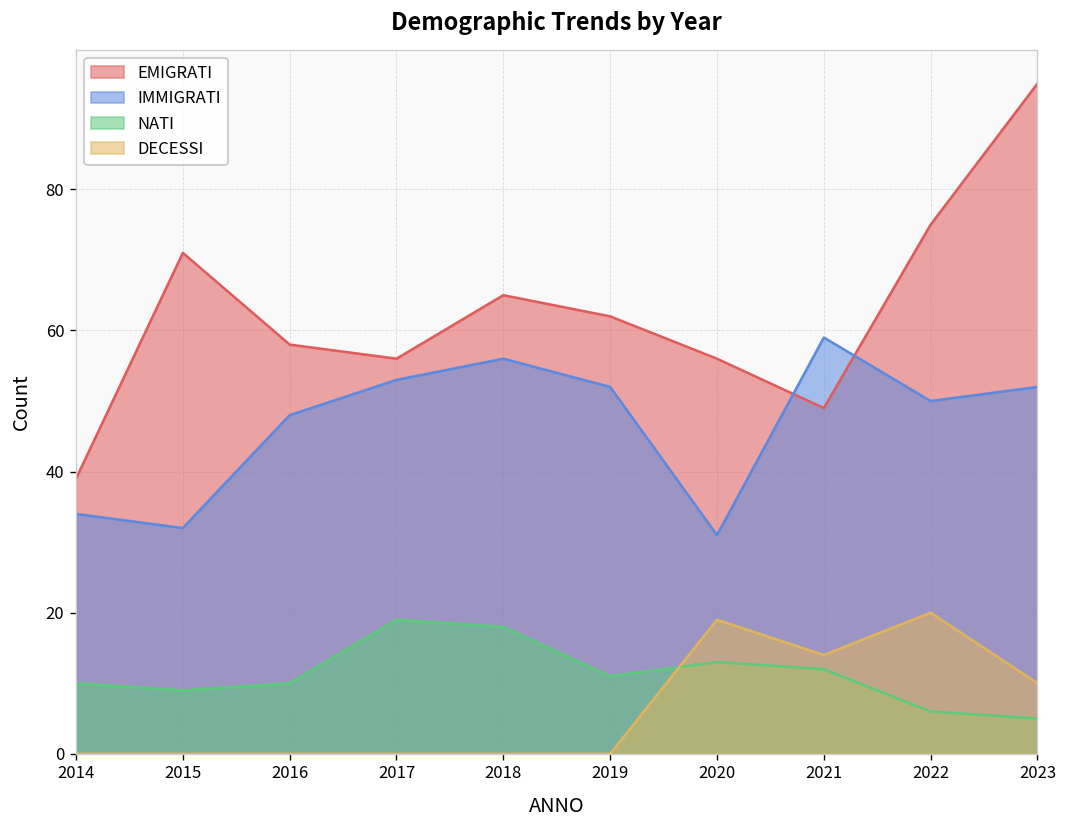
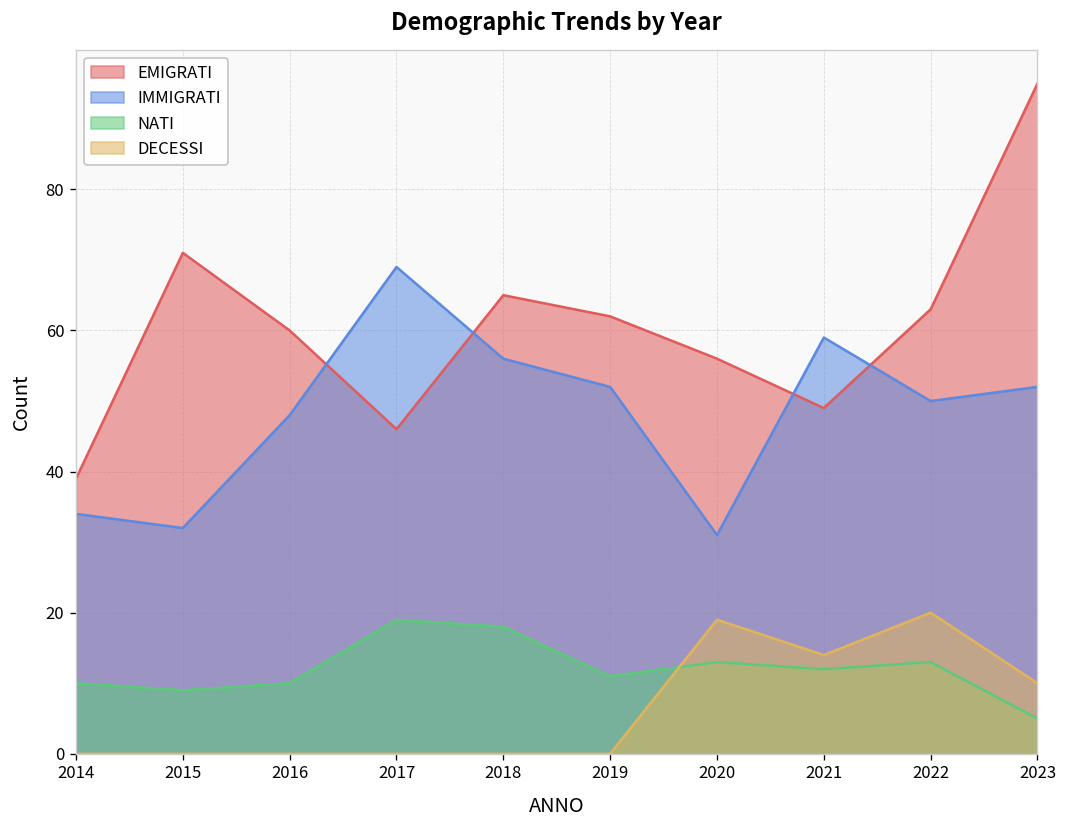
EMIGRATI, 2016: 58 -> 60
EMIGRATI, 2017: 56 -> 46
IMMIGRATI, 2017: 53 -> 69
EMIGRATI, 2022: 75 -> 63
NATI, 2022: 6 -> 13
